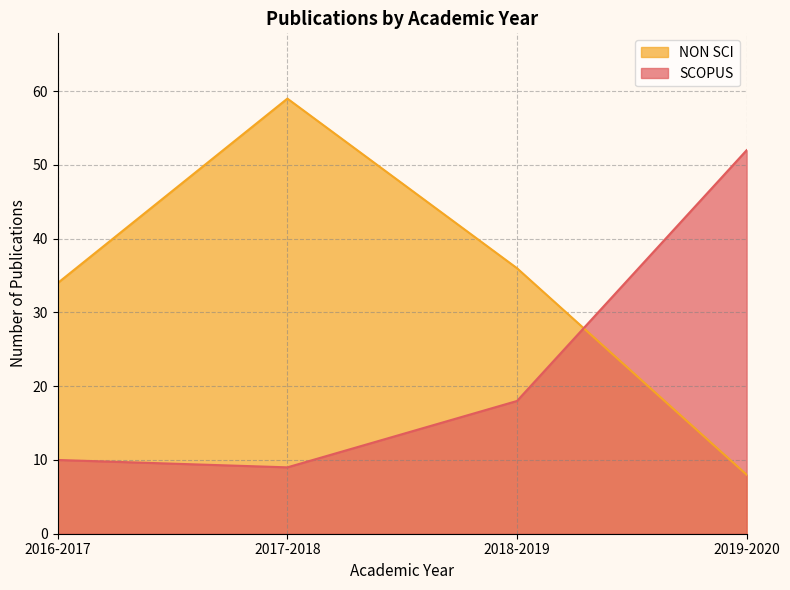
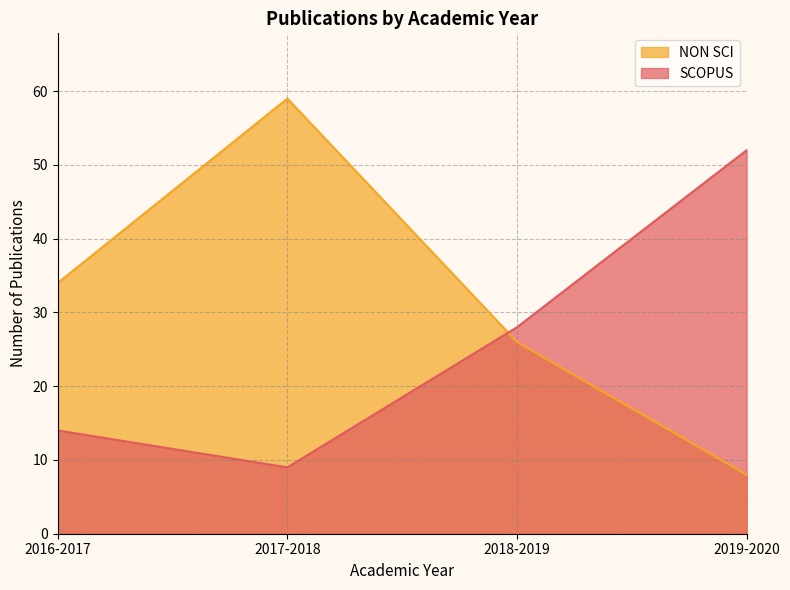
SCOPUS, 2016-2017: 10 -> 14
NON SCI, 2018-2019: 36 -> 26
SCOPUS, 2018-2019: 18 -> 28
